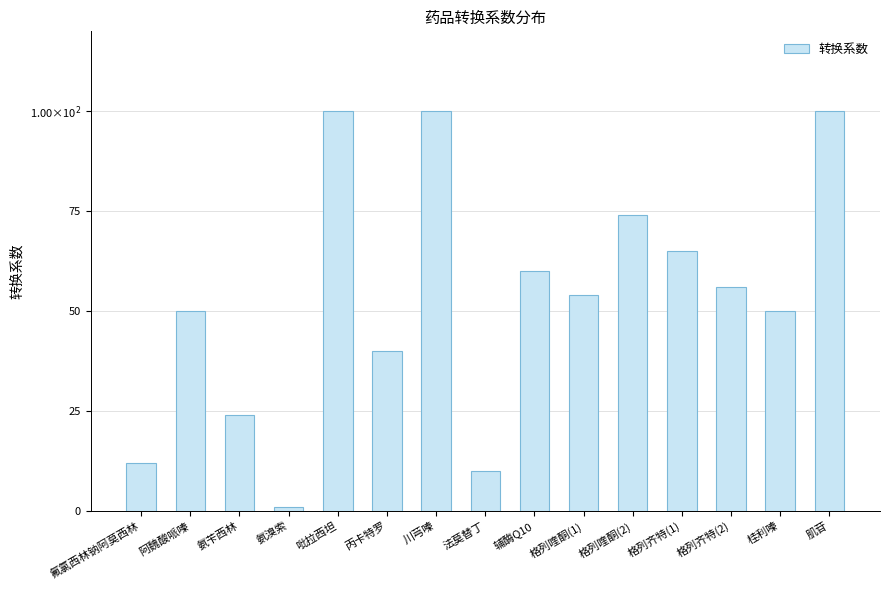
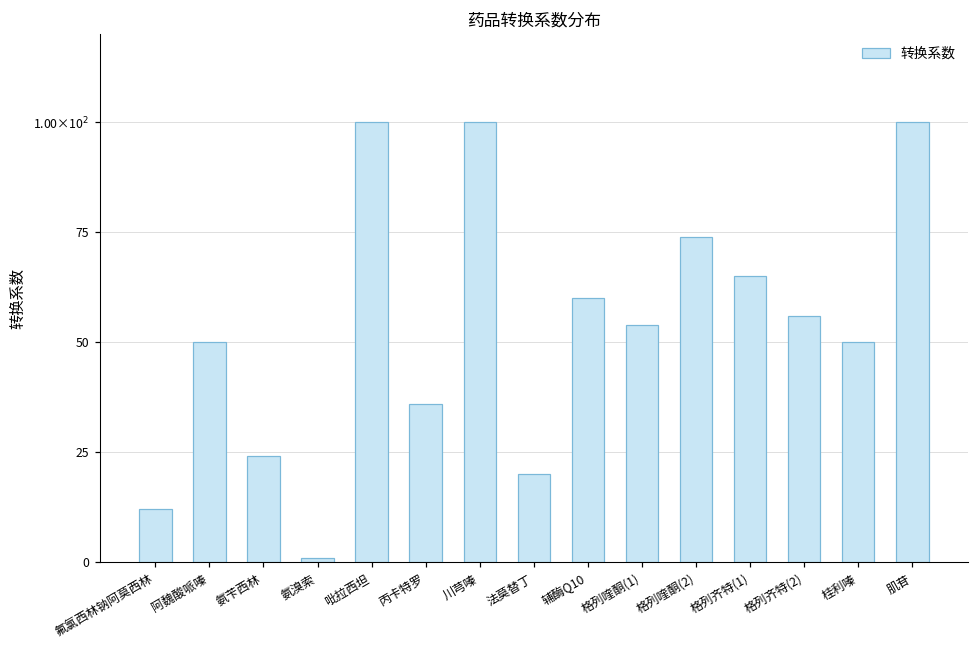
丙卡特罗: 40 -> 36
法莫替丁: 10 -> 20
